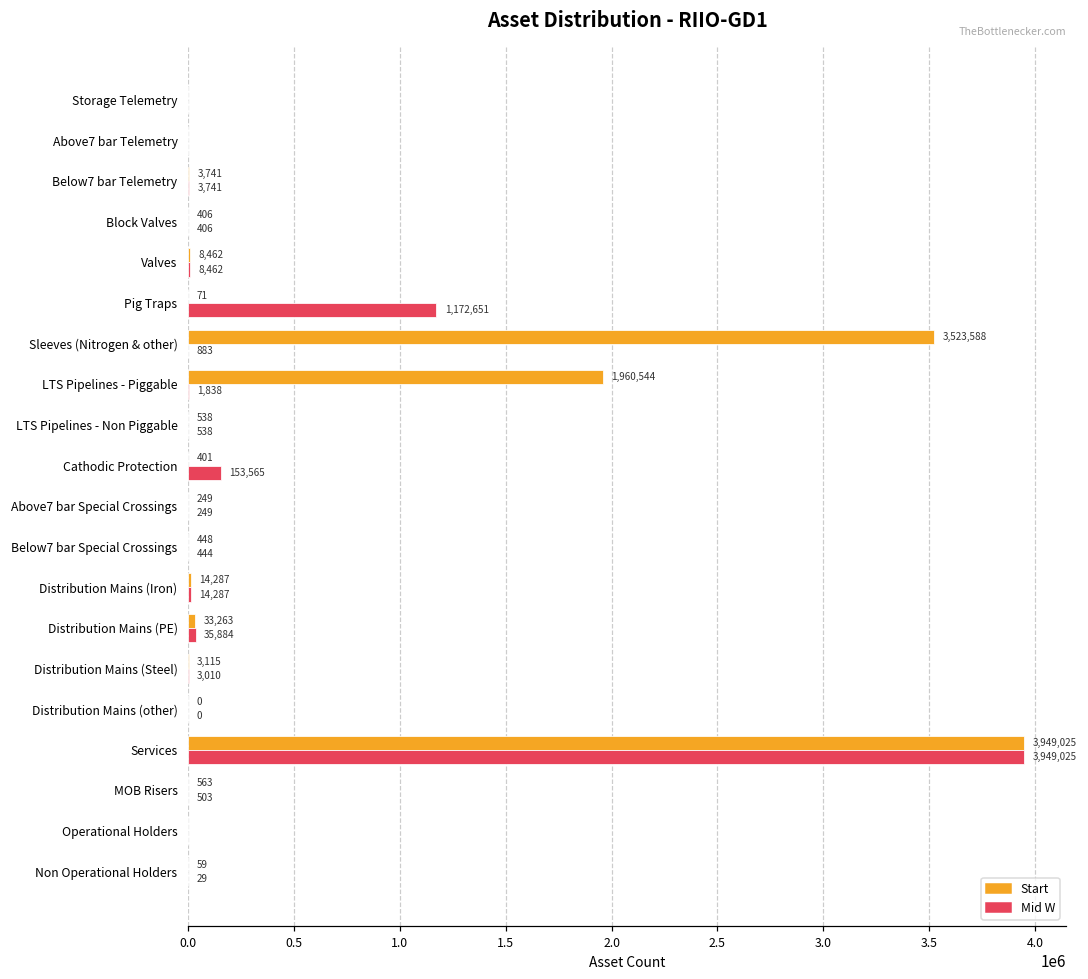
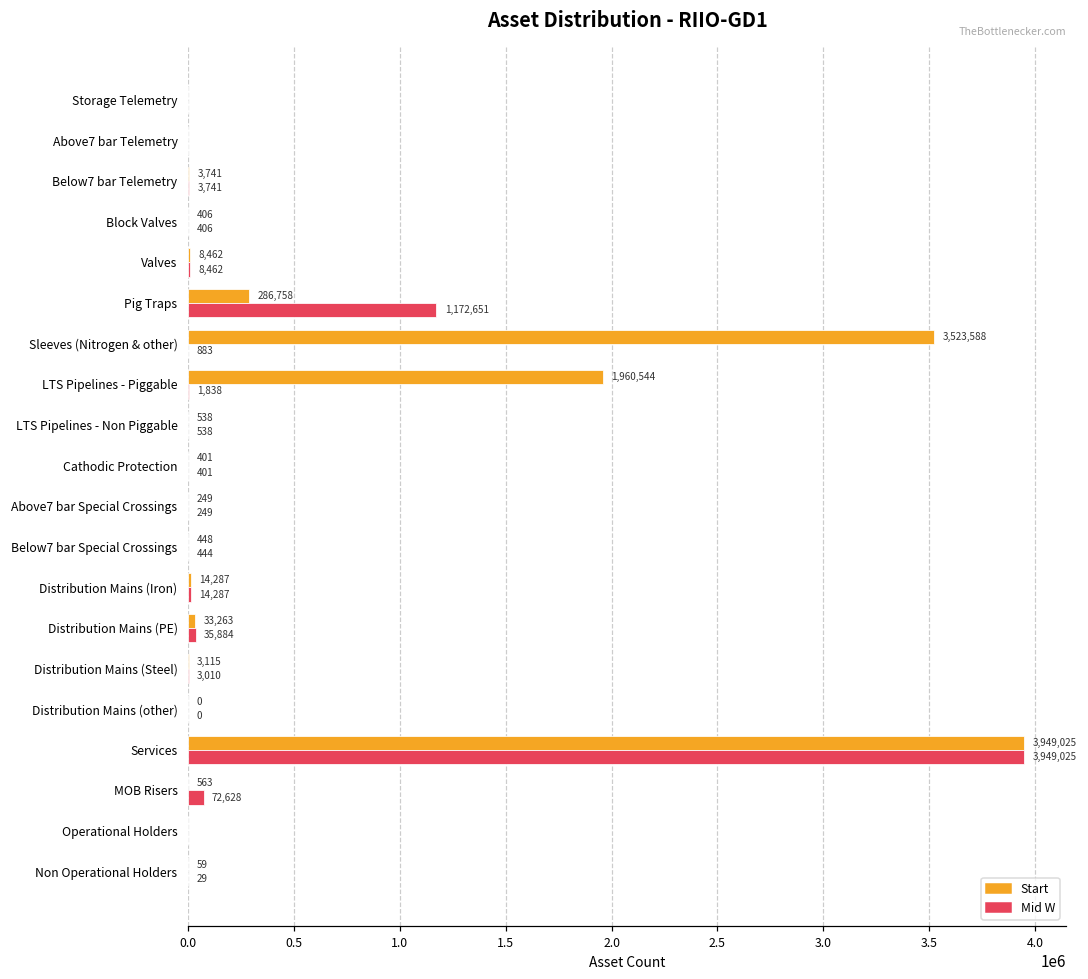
Start, Pig Traps: 71 -> 286,758
Mid W, Cathodic Protection: 153,565 -> 401
Mid W, MOB Risers: 503 -> 72,628
